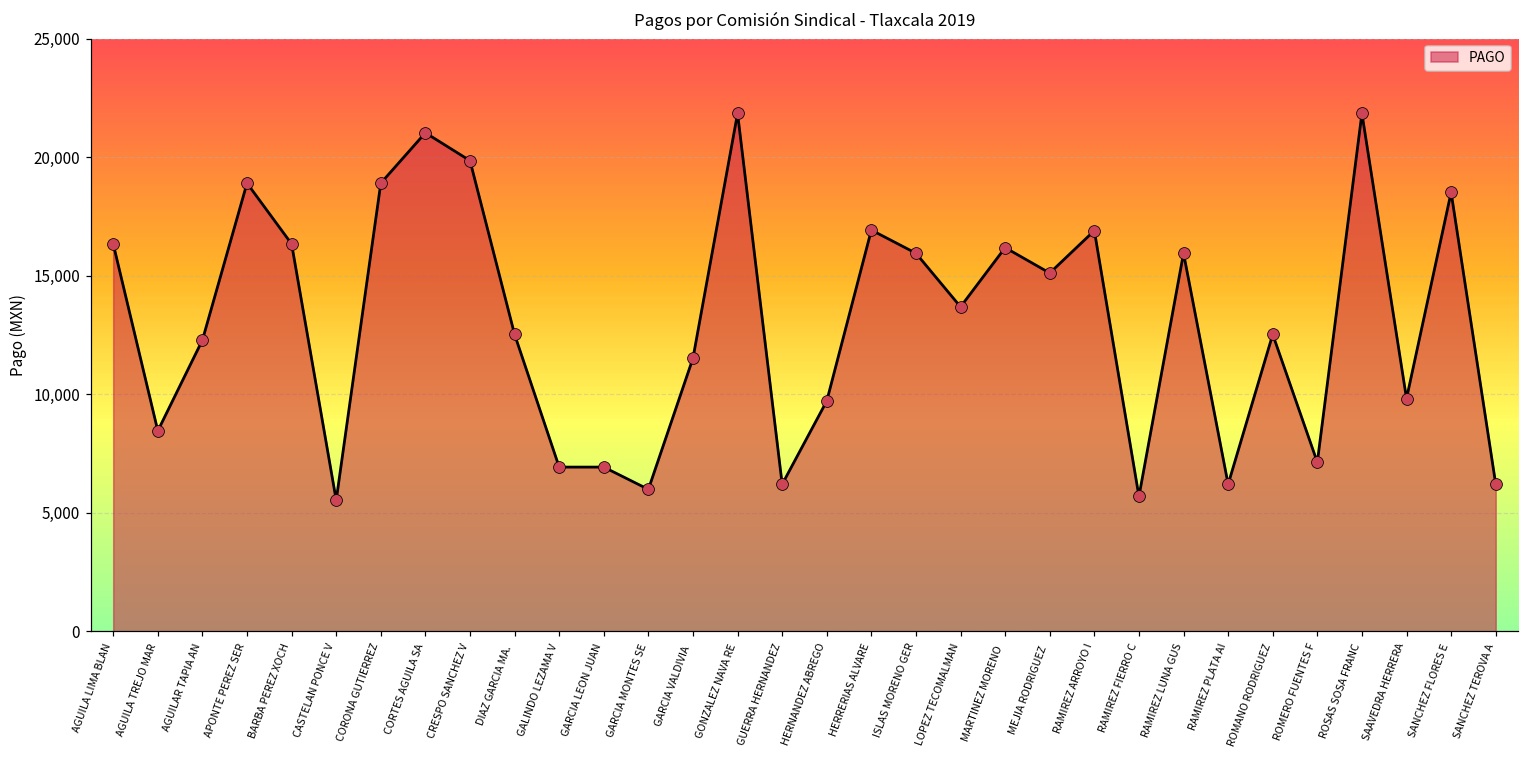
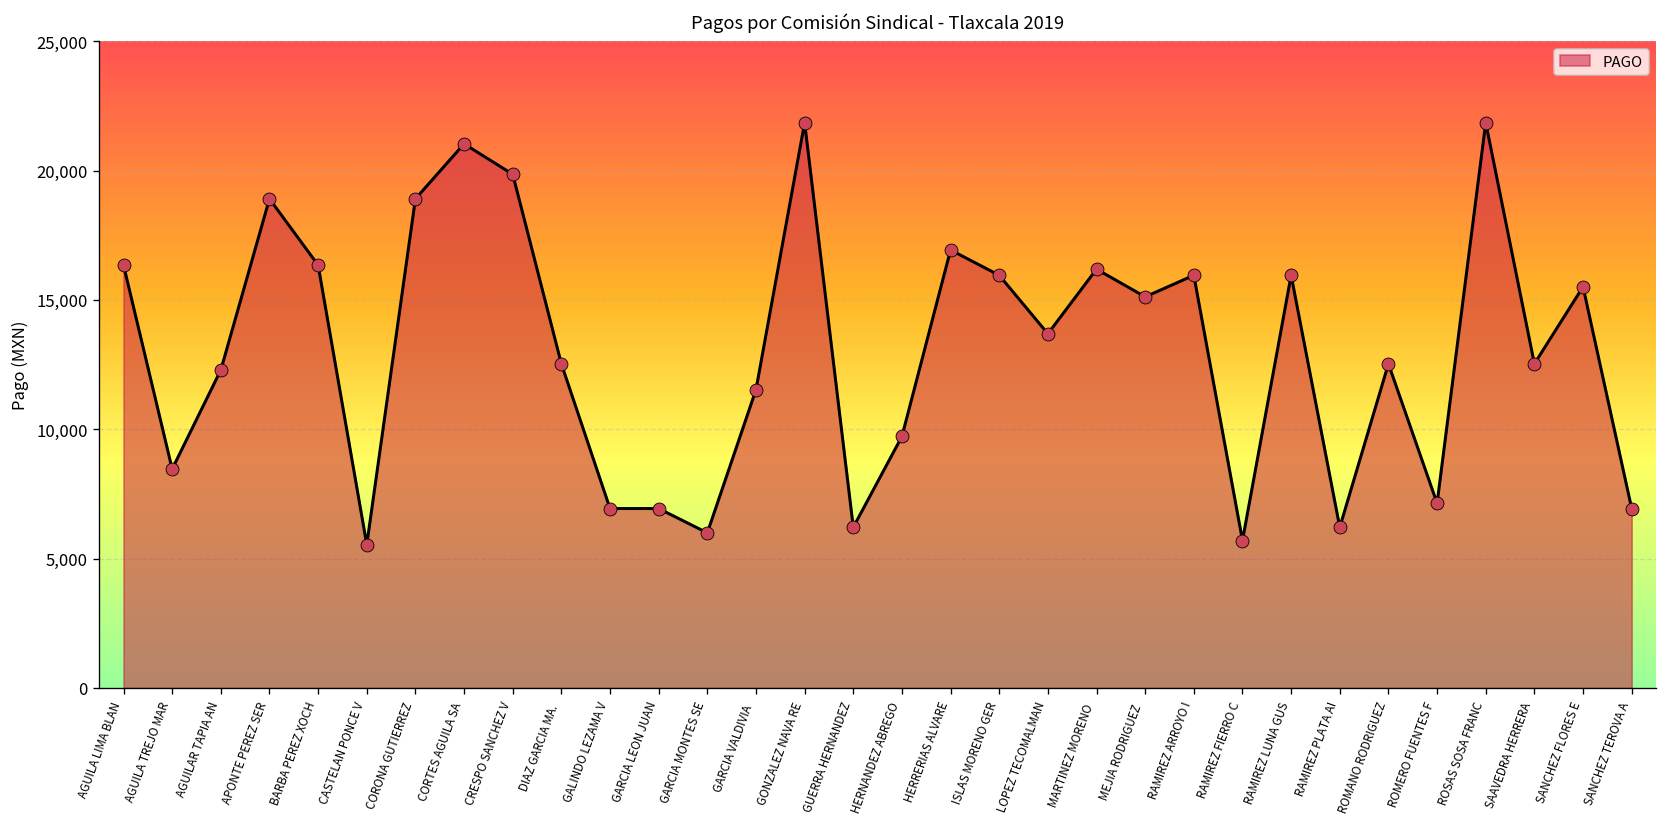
RAMIREZ ARROYO I: 16,900 -> 16,000
SAAVEDRA HERRERA: 9,800 -> 12,500
SANCHEZ FLORES E: 18,500 -> 15,500
SANCHEZ TEROVA A: 6,200 -> 6,900
